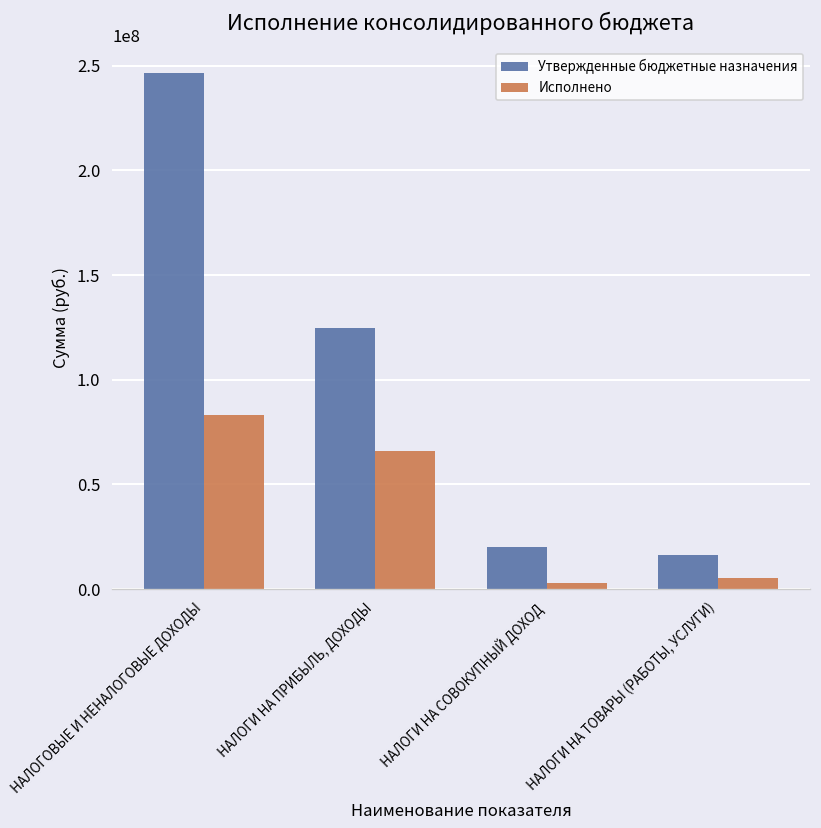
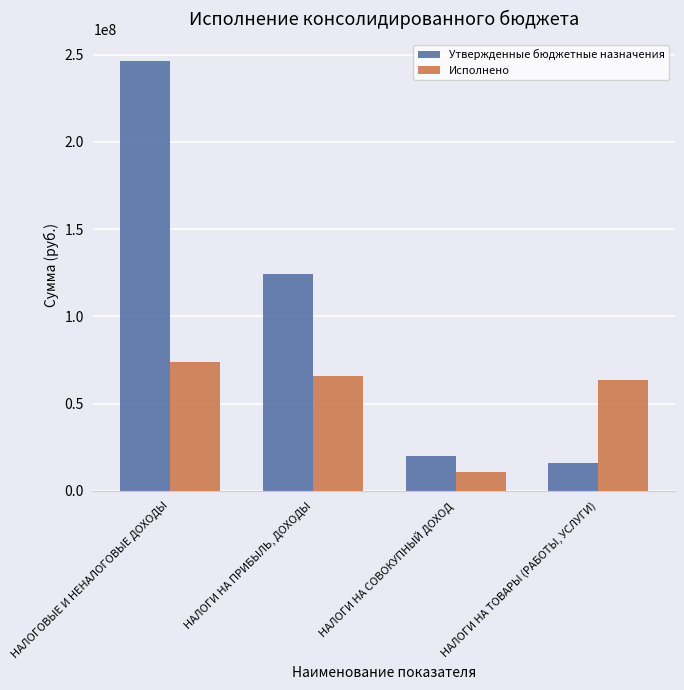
Исполнено, НАЛОГОВЫЕ И НЕНАЛОГОВЫЕ ДОХОДЫ: 83000000 -> 74000000
Исполнено, НАЛОГИ НА СОВОКУПНЫЙ ДОХОД: 3000000 -> 11000000
Исполнено, НАЛОГИ НА ТОВАРЫ (РАБОТЫ, УСЛУГИ): 5000000 -> 63000000
